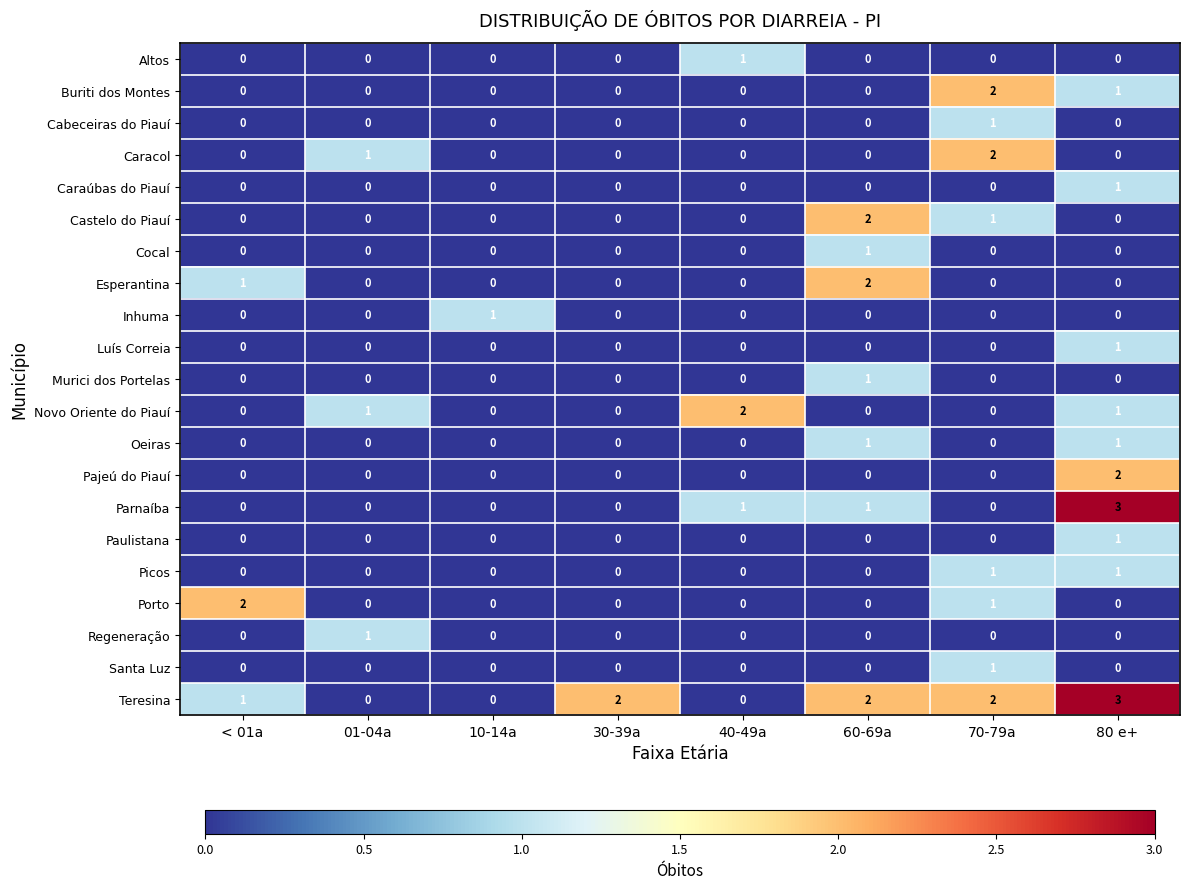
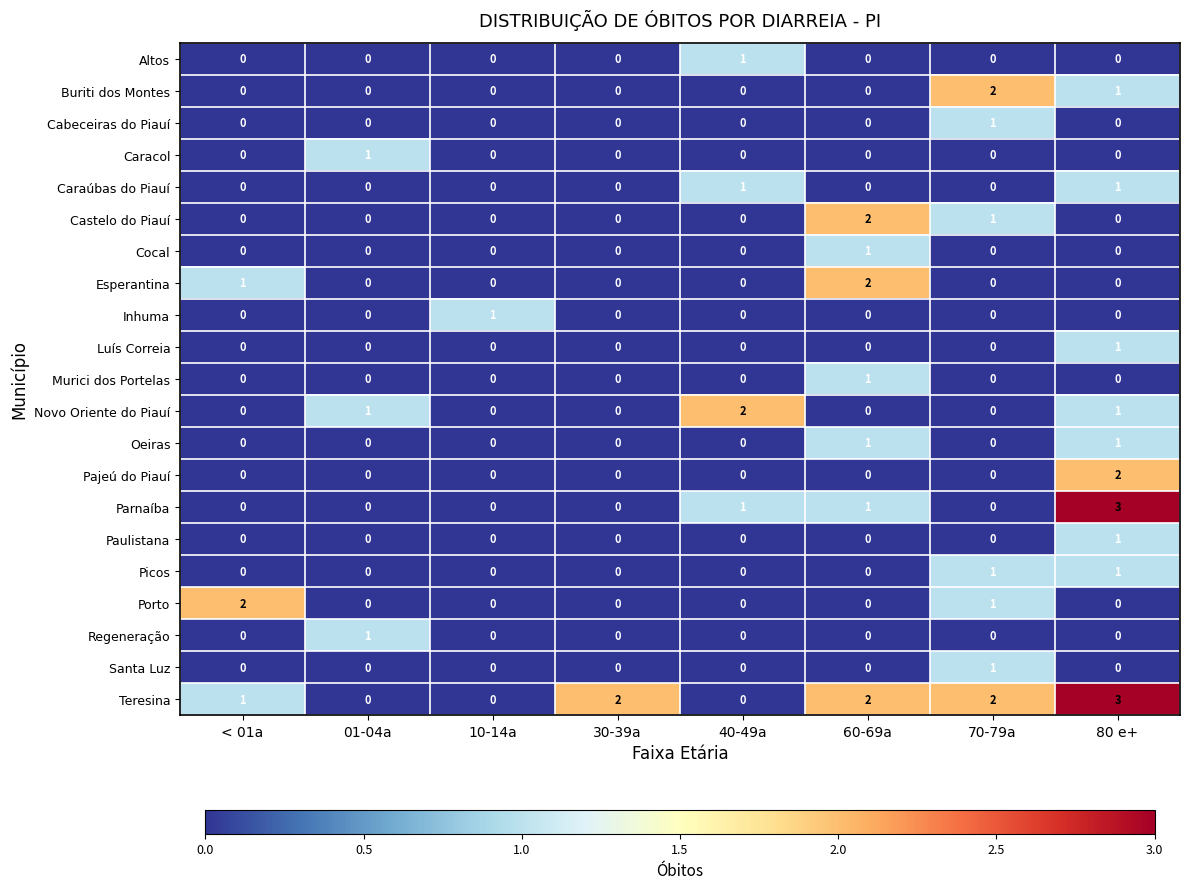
Caracol, 70-79a: 2 -> 0
Caraúbas do Piauí, 40-49a: 0 -> 1
